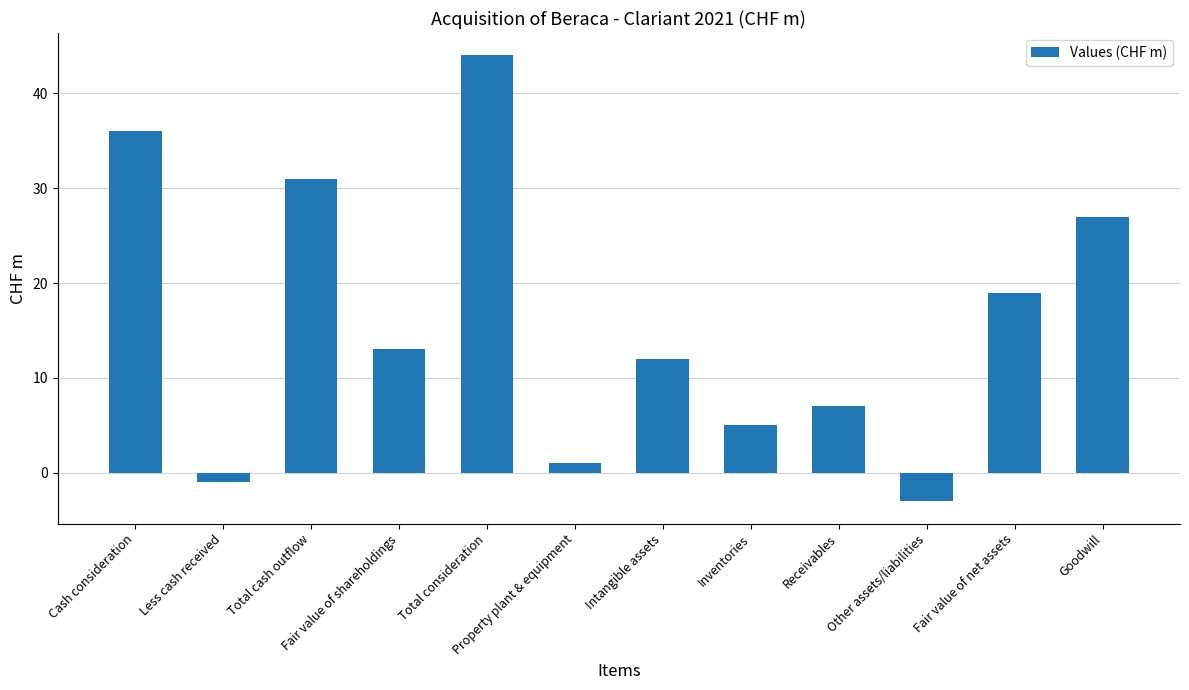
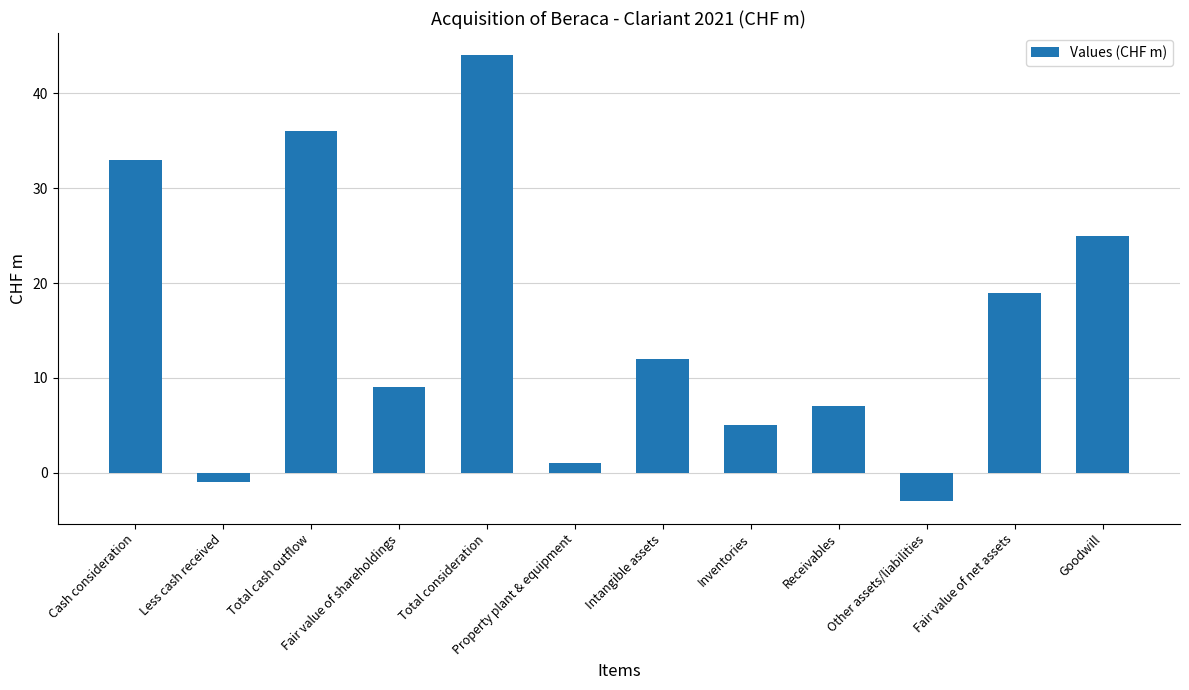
Cash consideration: 36 -> 33
Total cash outflow: 31 -> 36
Fair value of shareholdings: 13 -> 9
Goodwill: 27 -> 25
